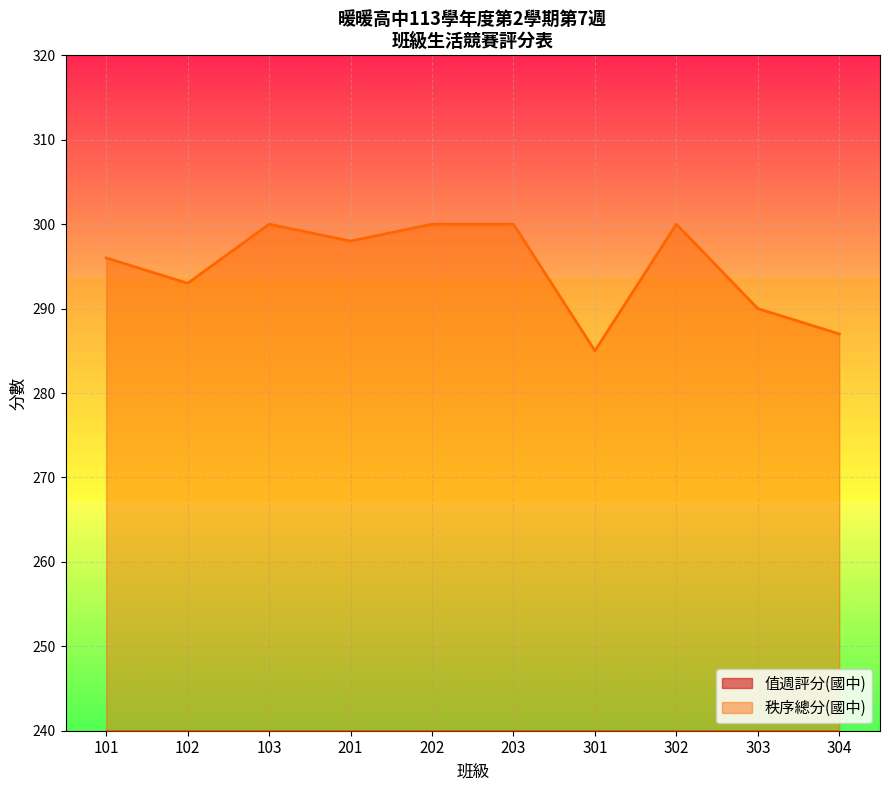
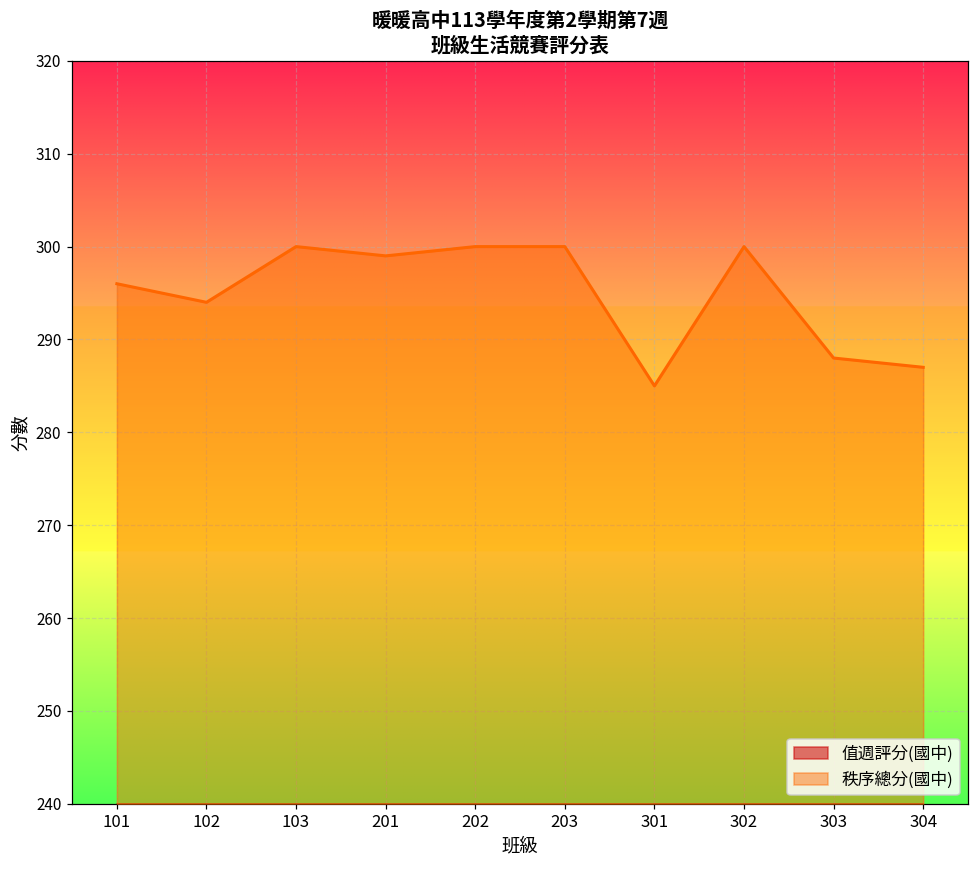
秩序總分(國中), 102: 293 -> 294
秩序總分(國中), 201: 298 -> 299
秩序總分(國中), 303: 290 -> 288
